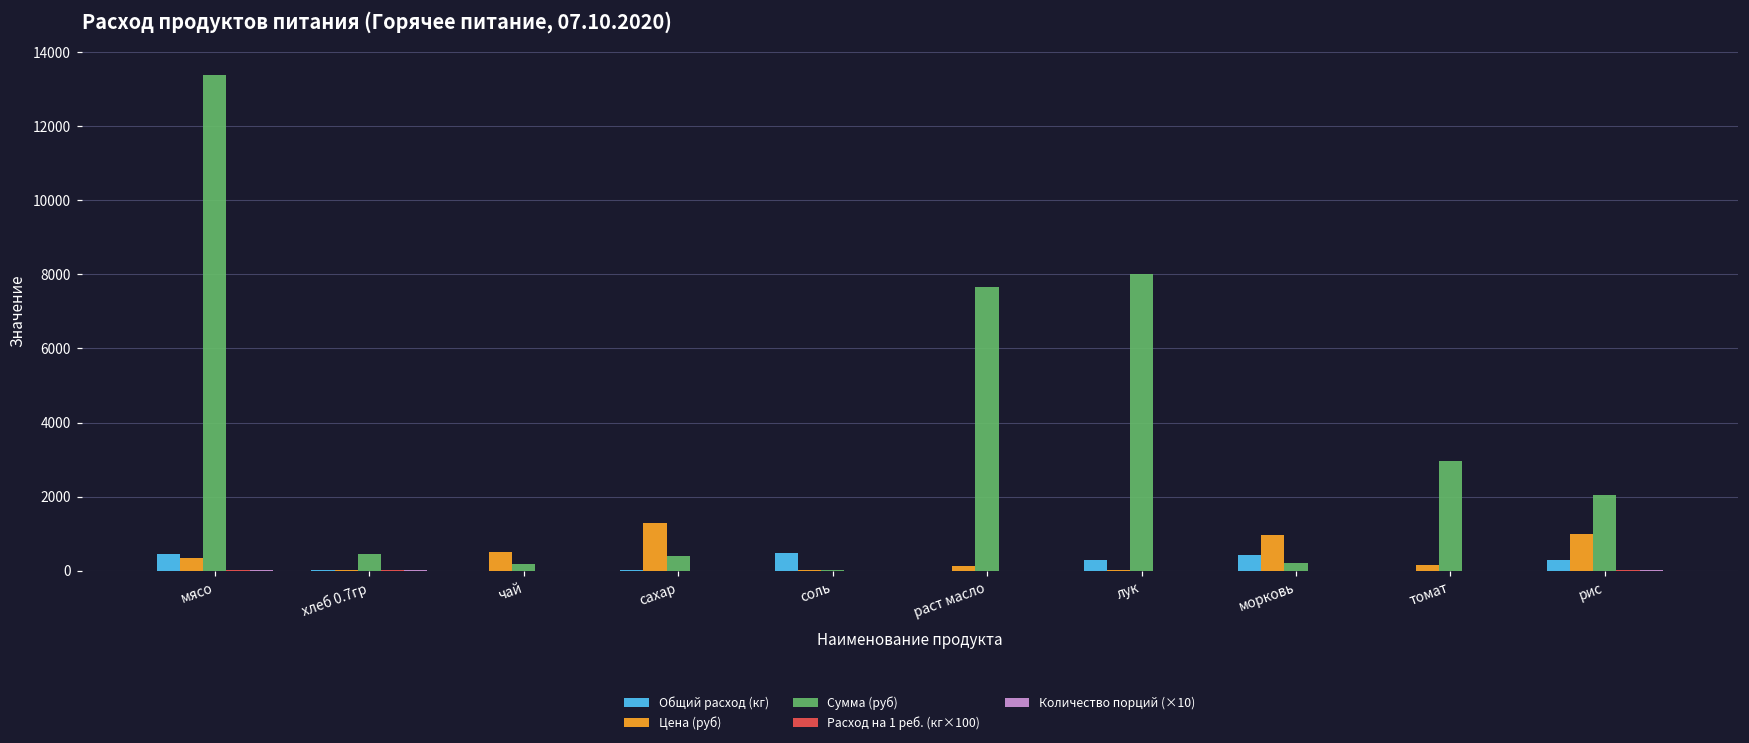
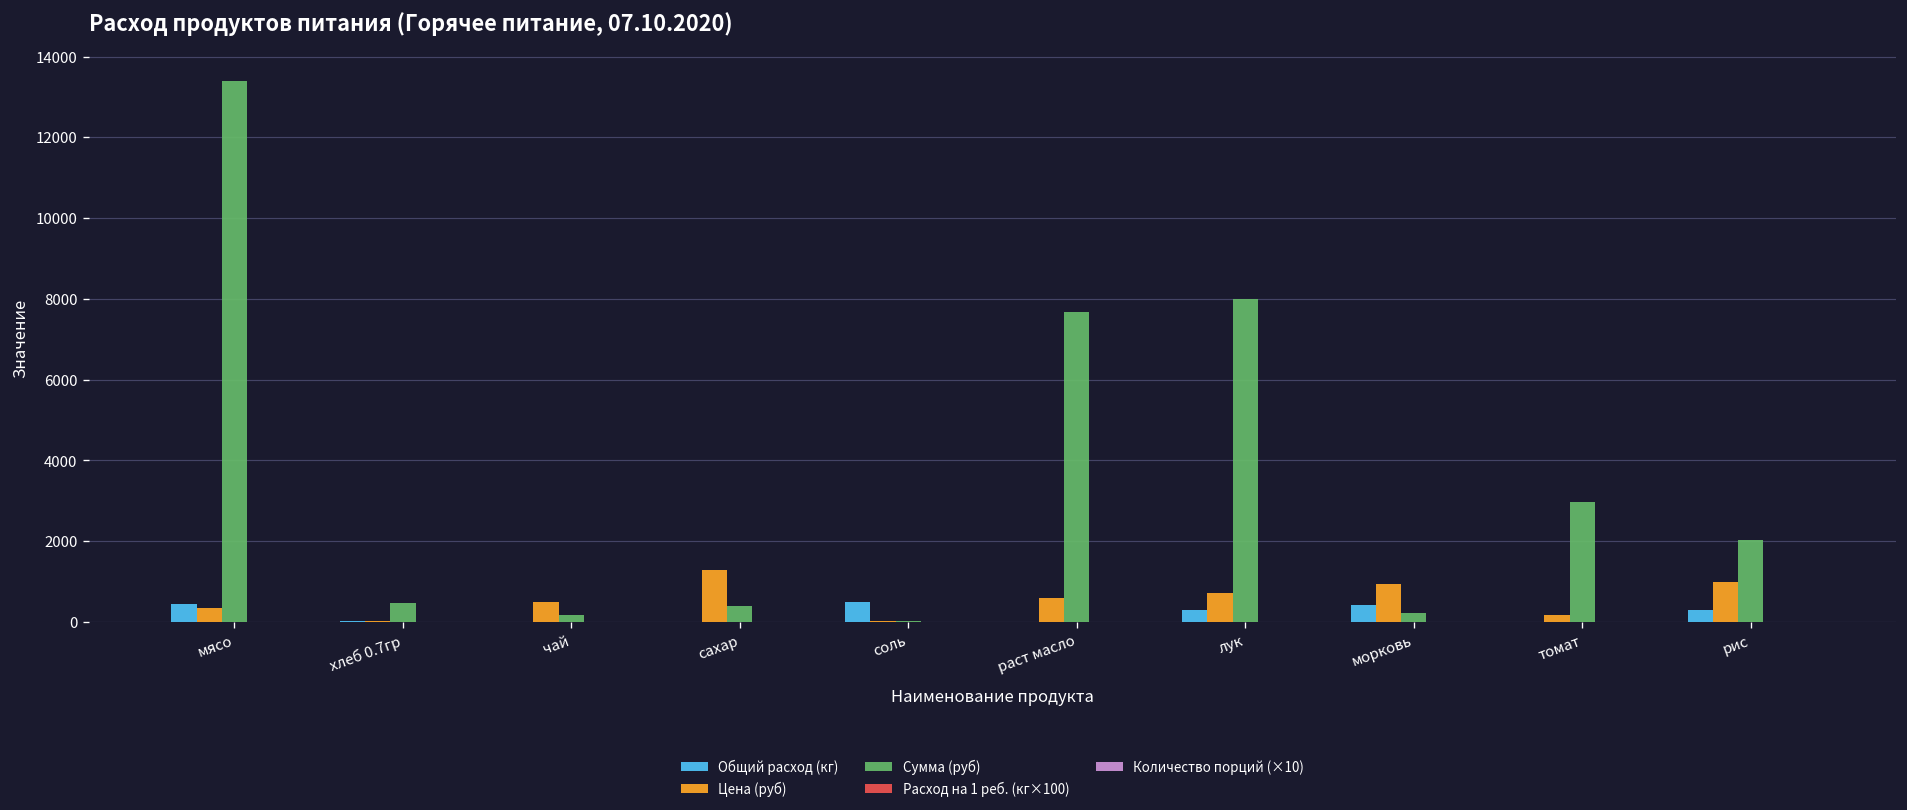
Цена (руб), раст масло: 100 -> 600
Цена (руб), лук: 0 -> 700
